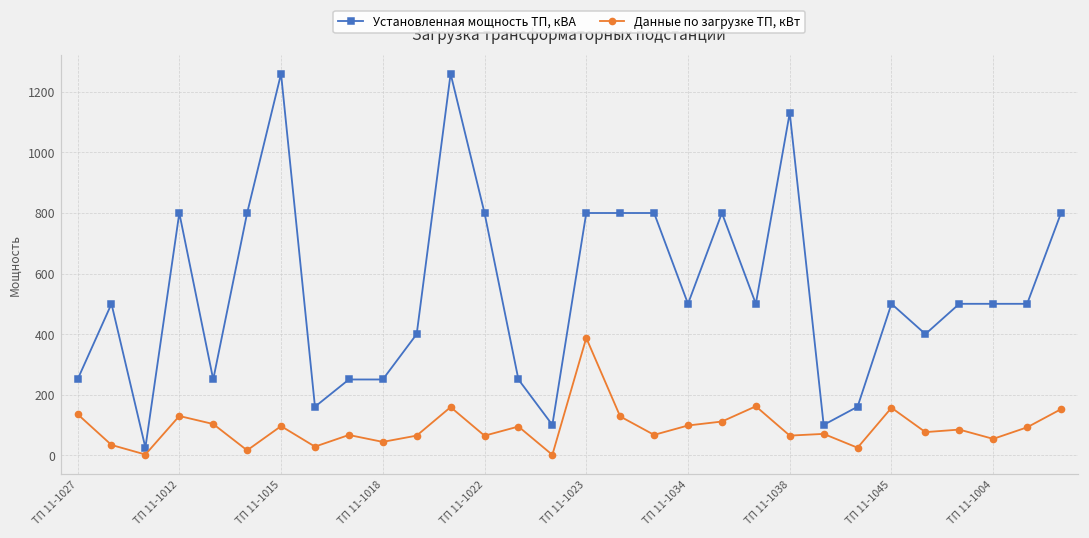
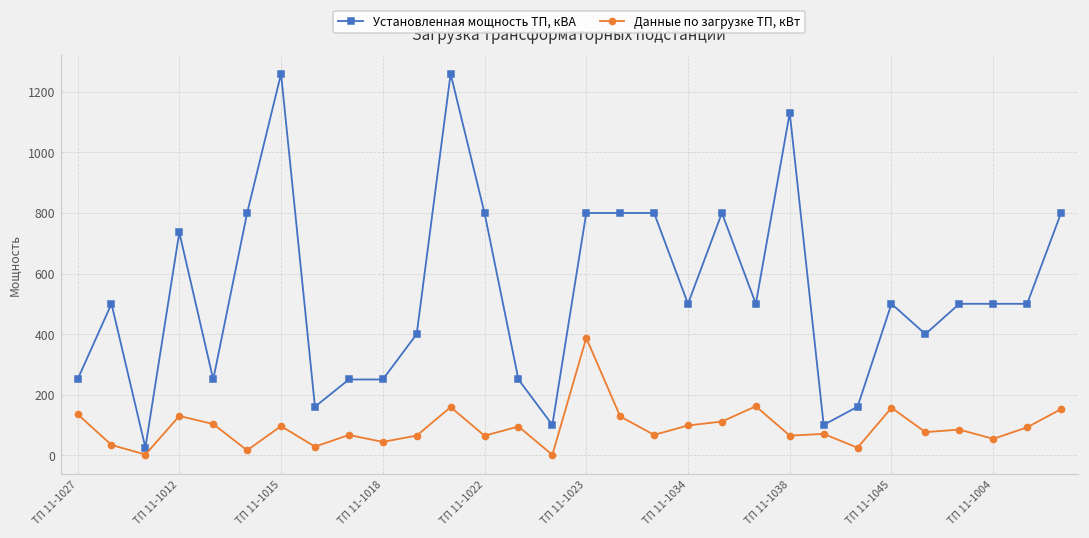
Установленная мощность ТП, кВА, ТП 11-1012: 800 -> 740
